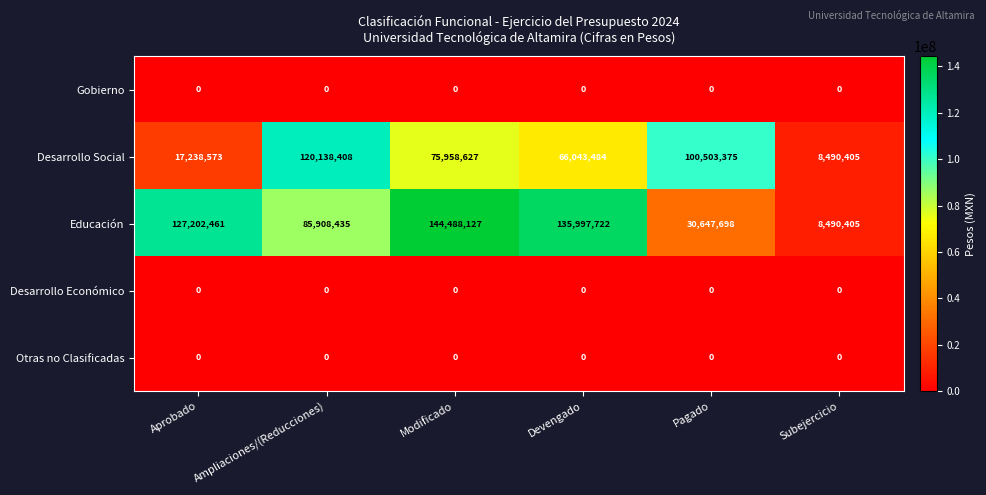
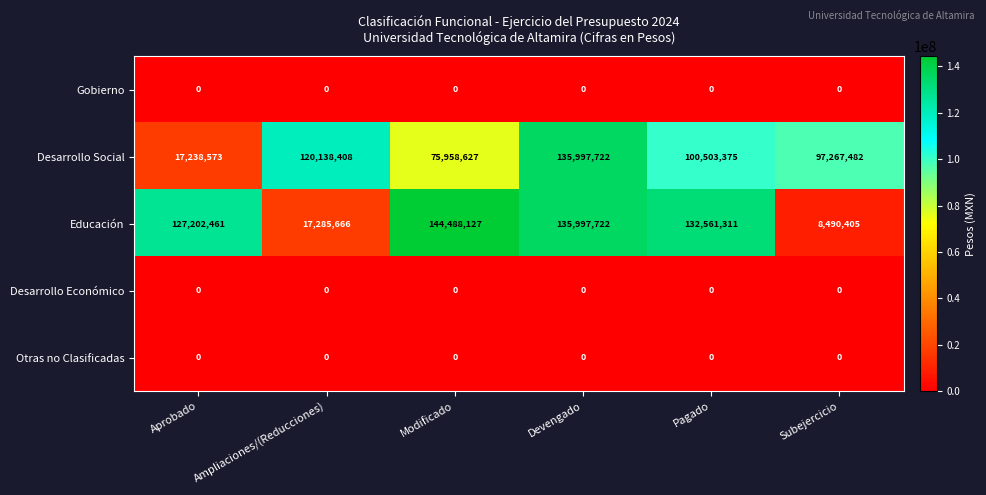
Desarrollo Social, Devengado: 66,043,484 -> 135,997,722
Desarrollo Social, Subejercicio: 8,490,405 -> 97,267,482
Educación, Ampliaciones/(Reducciones): 85,908,435 -> 17,285,666
Educación, Pagado: 30,647,698 -> 132,561,311
